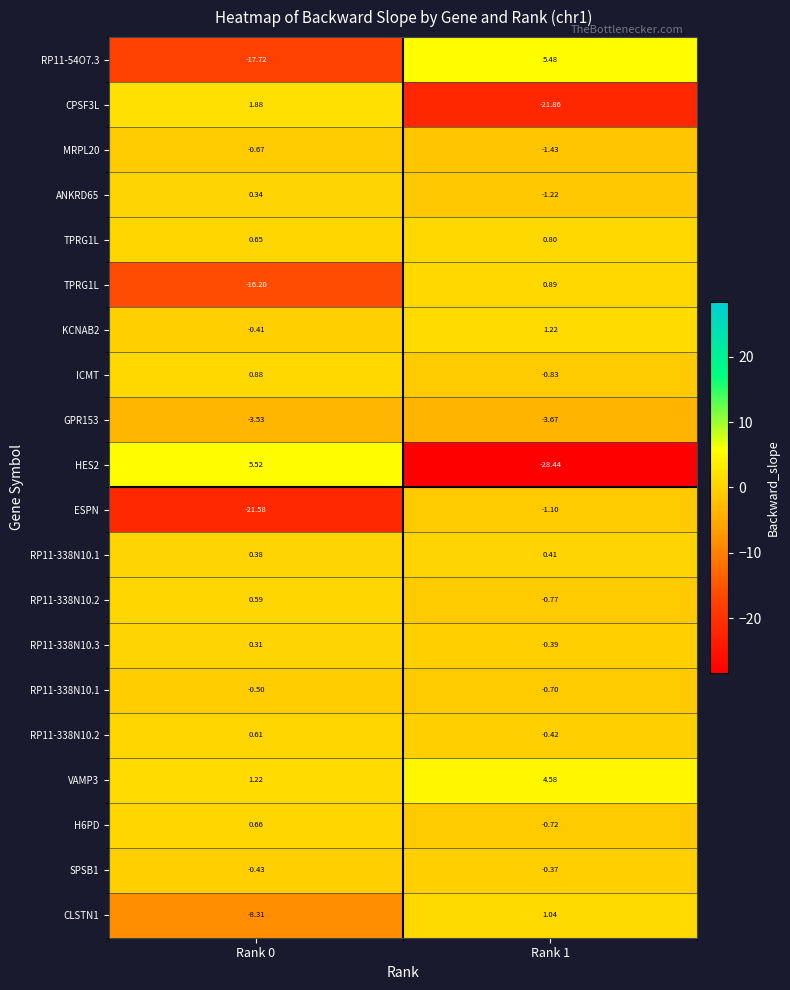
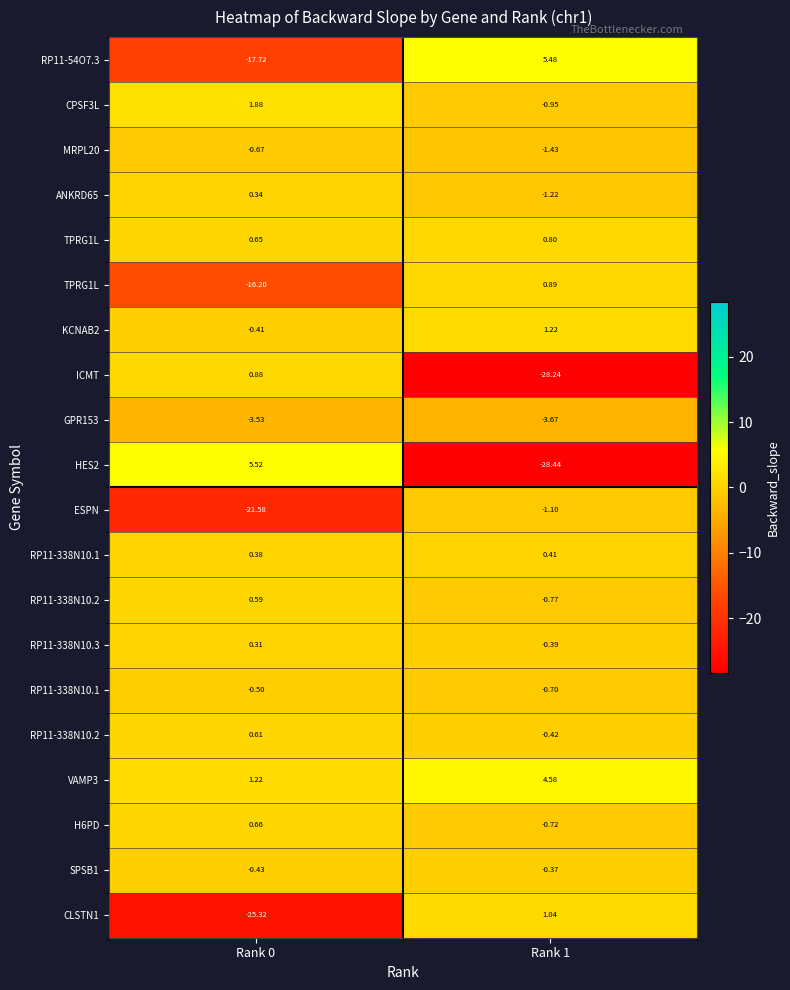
CPSF3L, Rank 1: -21.86 -> -0.95
ICMT, Rank 1: -0.83 -> -28.24
CLSTN1, Rank 0: -8.31 -> -25.32
